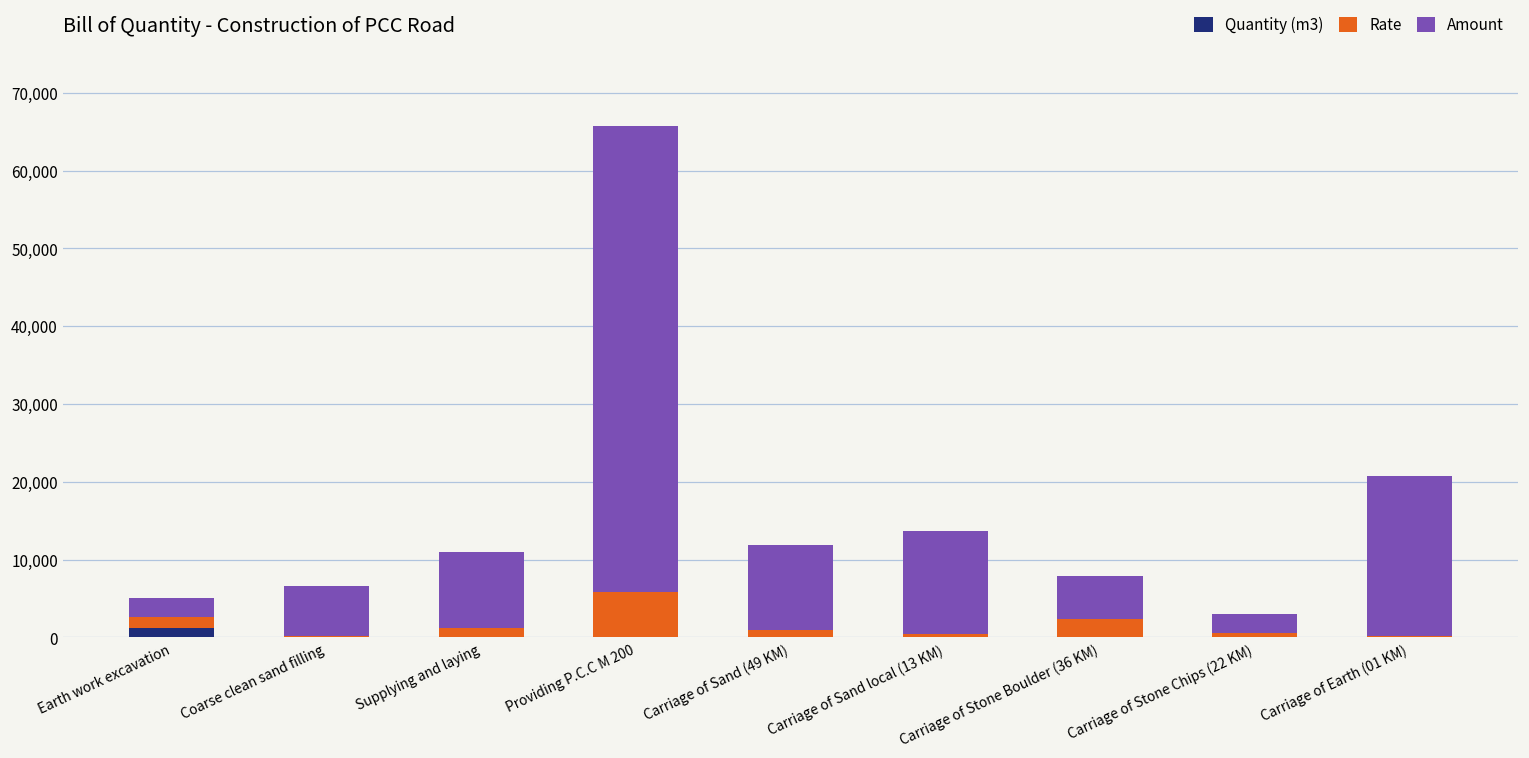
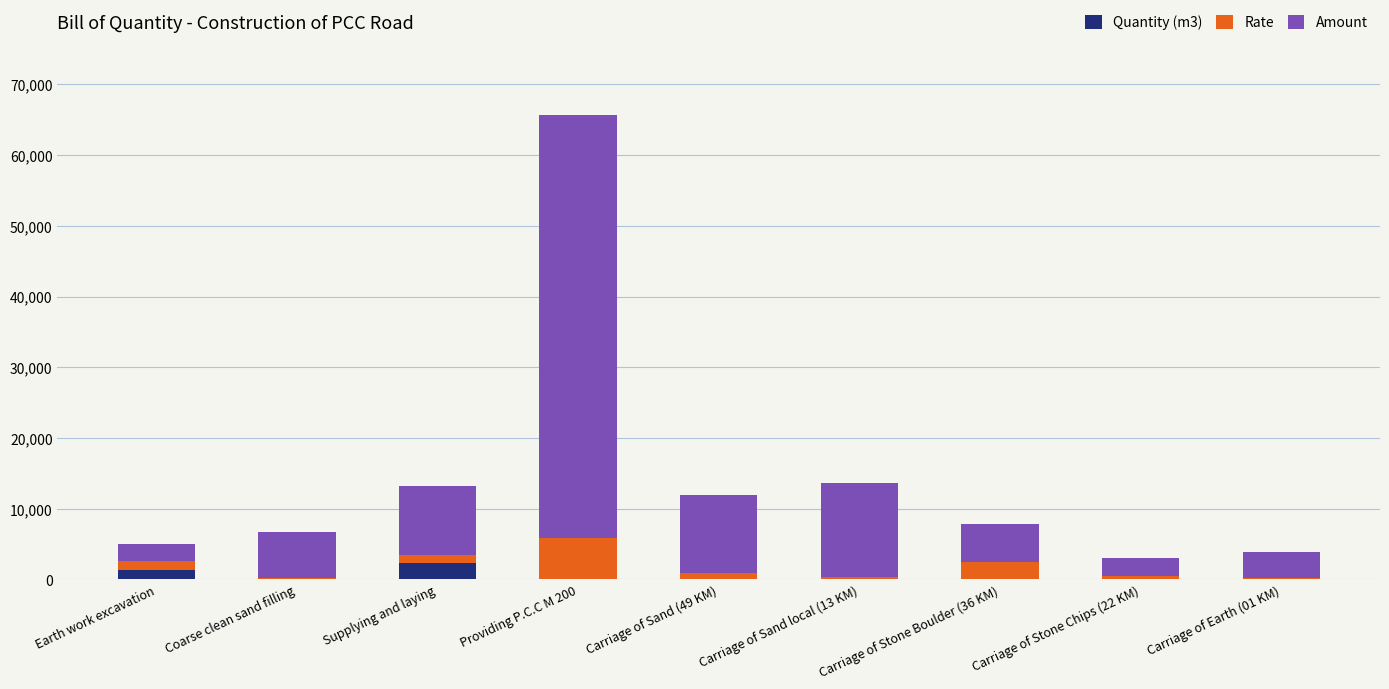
Quantity (m3), Supplying and laying: 0 -> 2,000
Amount, Carriage of Earth (01 KM): 21,000 -> 4,000
